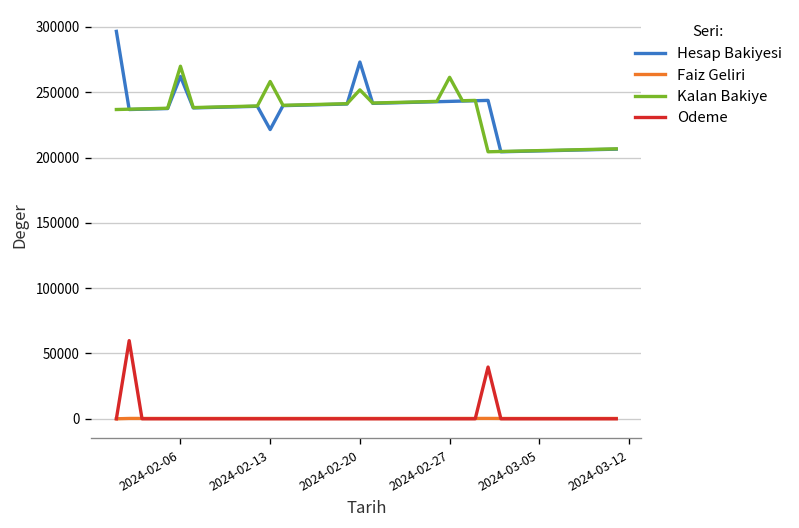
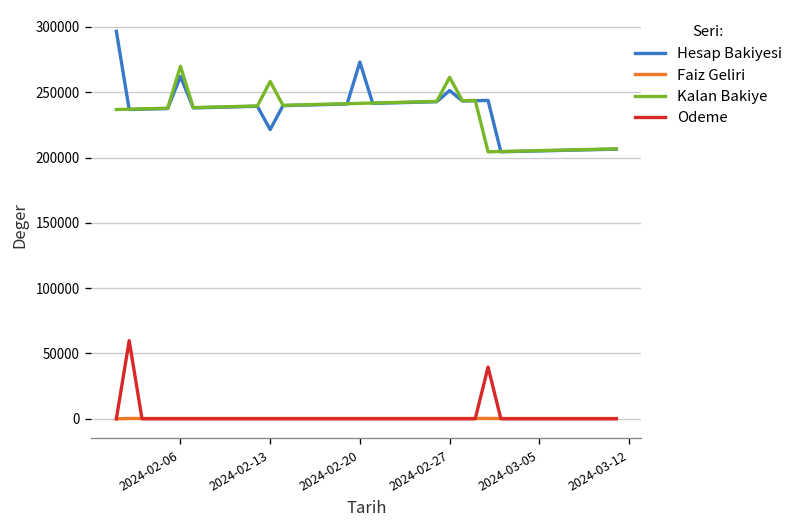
Kalan Bakiye, 2024-02-20: 252000 -> 241000
Hesap Bakiyesi, 2024-02-27: 243000 -> 251000
